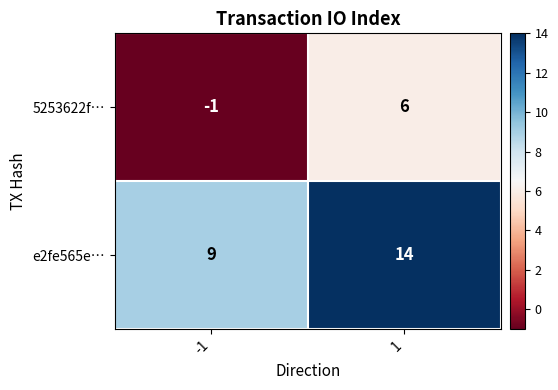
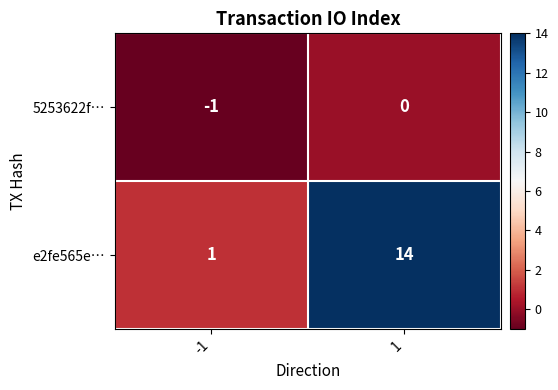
5253622f…, 1: 6 -> 0
e2fe565e…, -1: 9 -> 1
